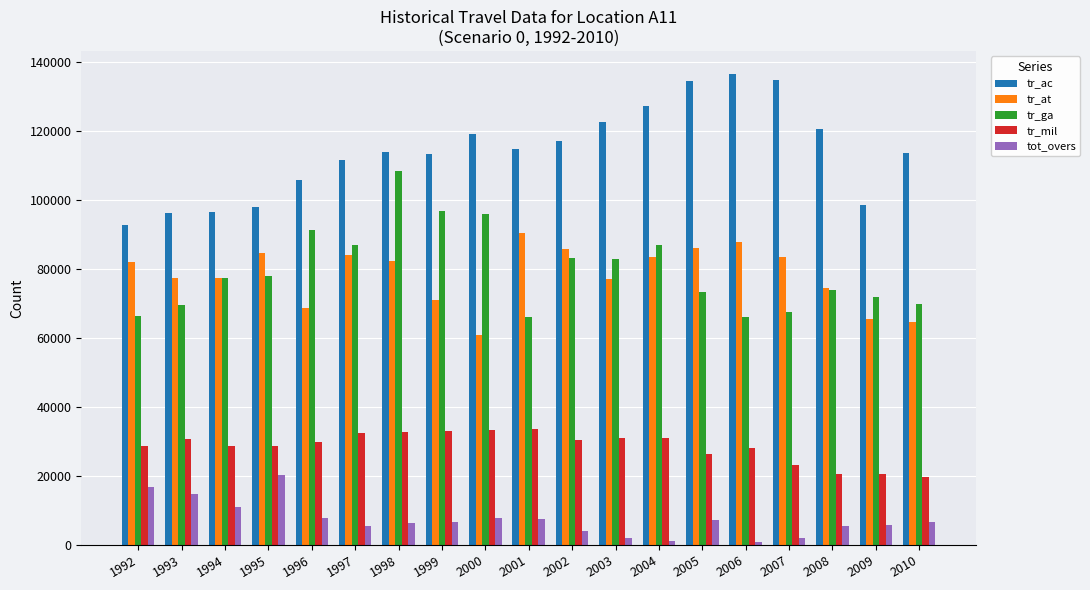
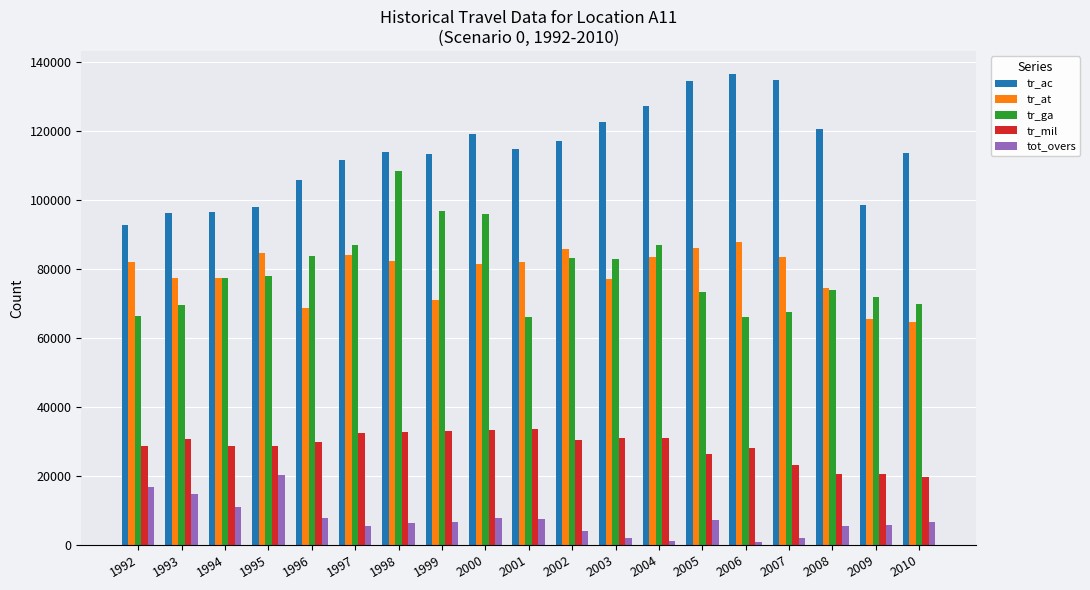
tr_ga, 1996: 91000 -> 84000
tr_at, 2000: 61000 -> 81000
tr_at, 2001: 90000 -> 82000
